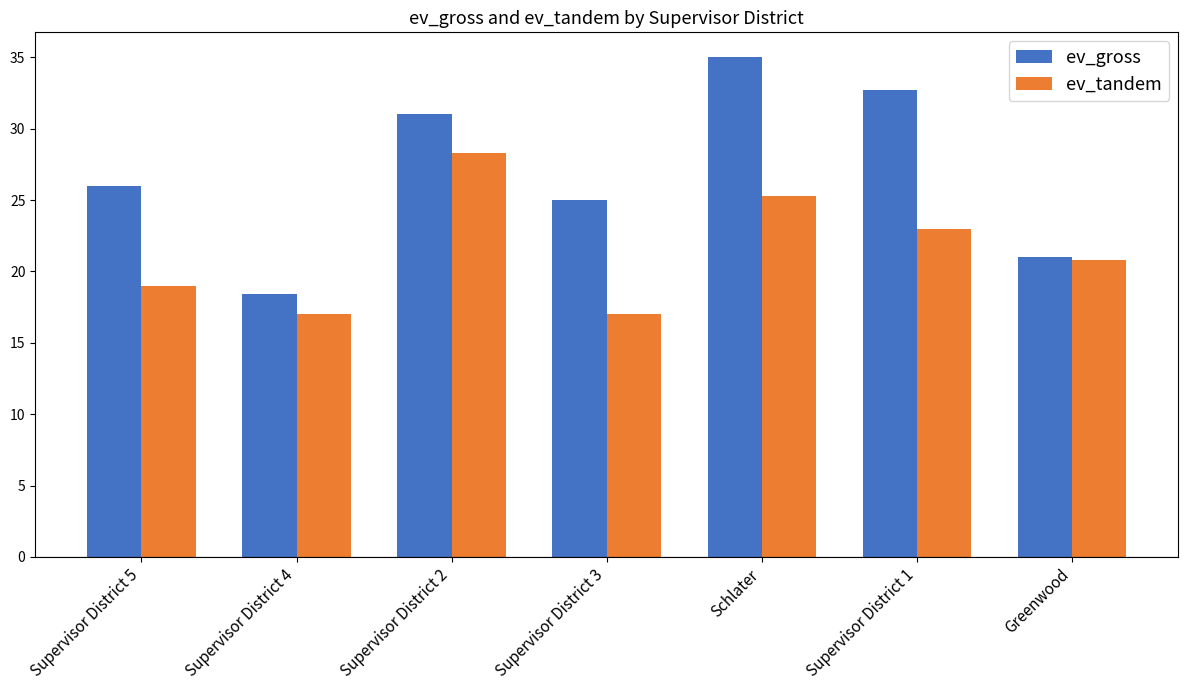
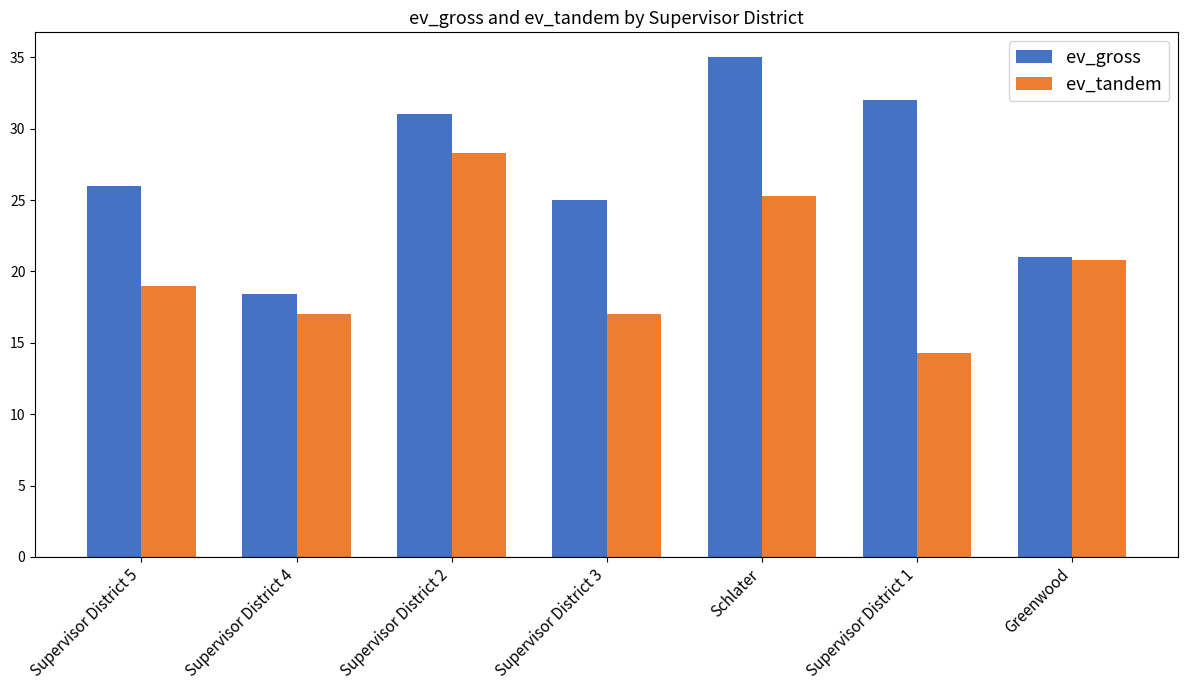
ev_gross, Supervisor District 1: 32.7 -> 32.0
ev_tandem, Supervisor District 1: 23.0 -> 14.3
